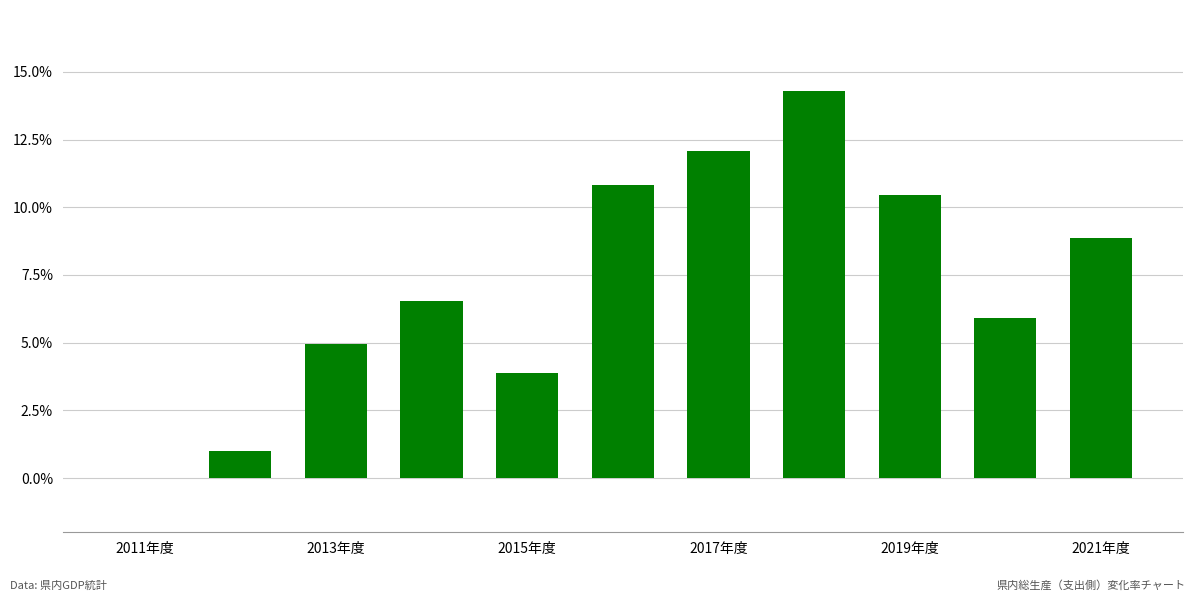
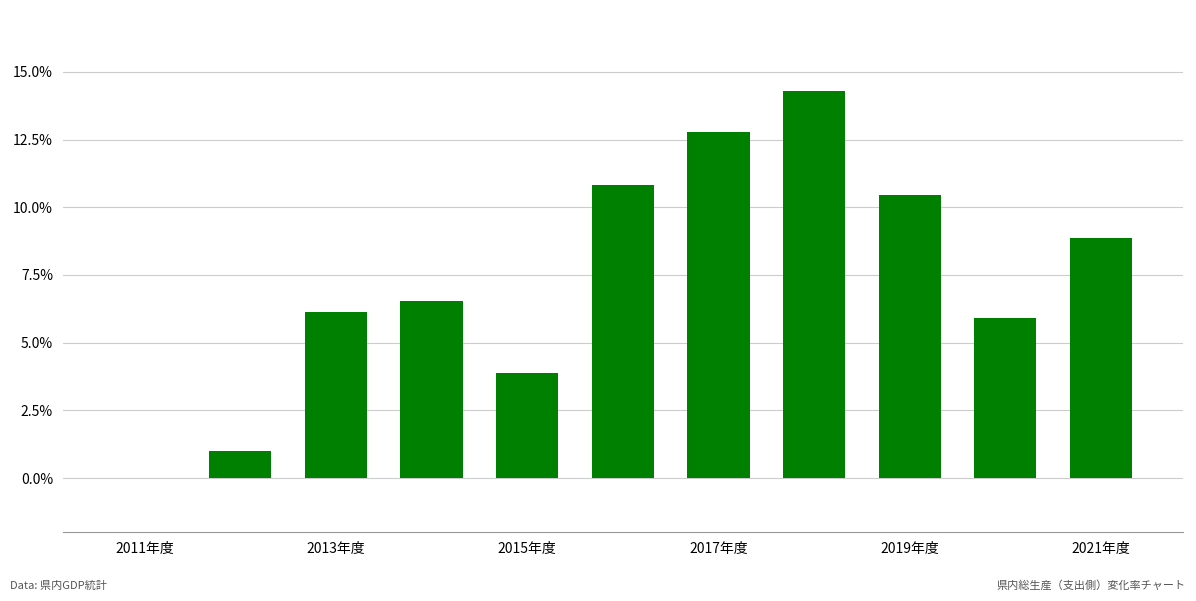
2013年度: 4.9% -> 6.1%
2017年度: 12.1% -> 12.8%
